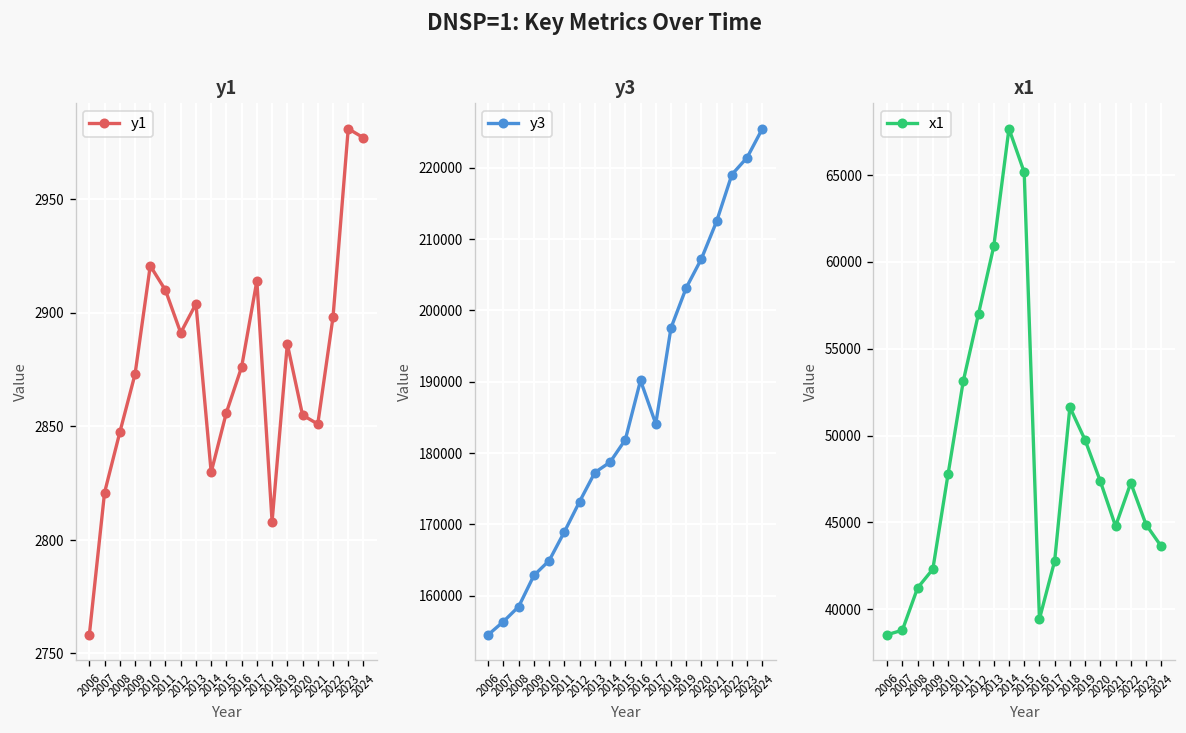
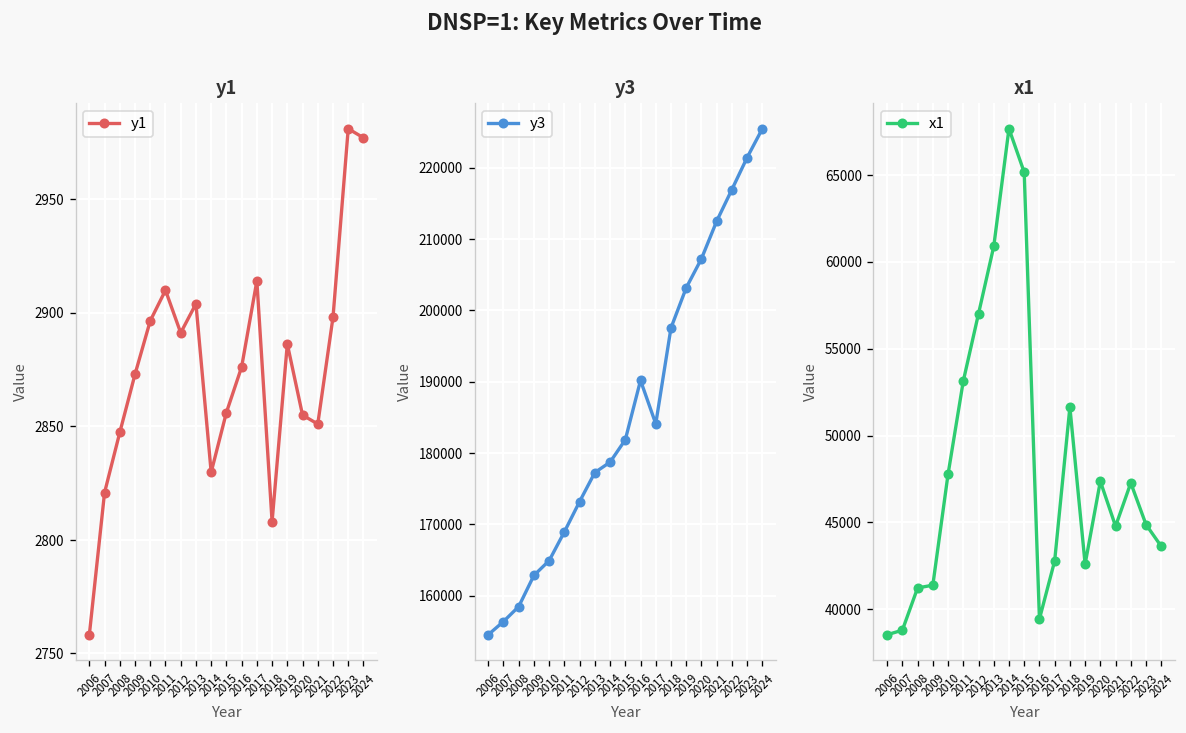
y1, 2010: 2921 -> 2896
y3, 2022: 219000 -> 217000
x1, 2009: 42300 -> 41400
x1, 2019: 49700 -> 42600
